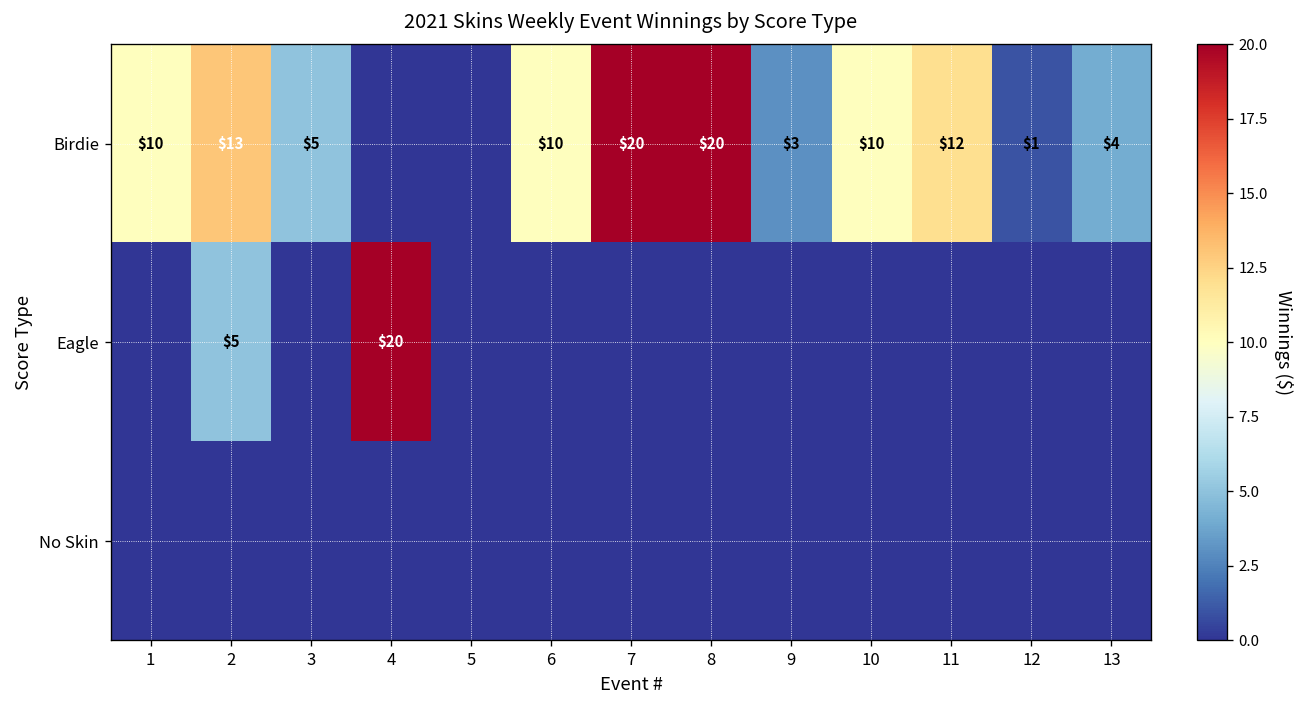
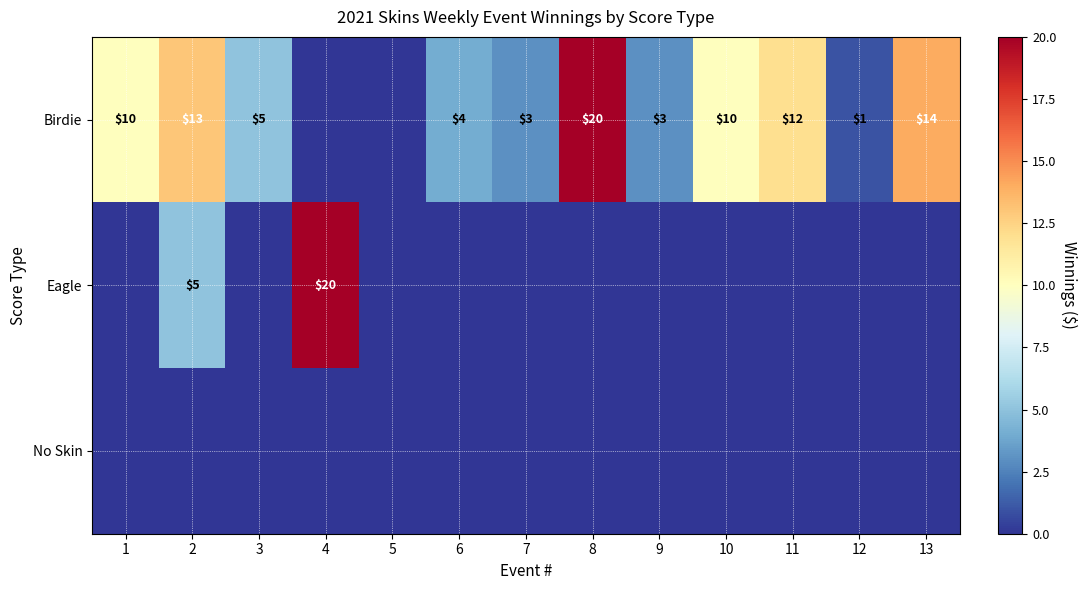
Birdie, 6: $10 -> $4
Birdie, 7: $20 -> $3
Birdie, 13: $4 -> $14
